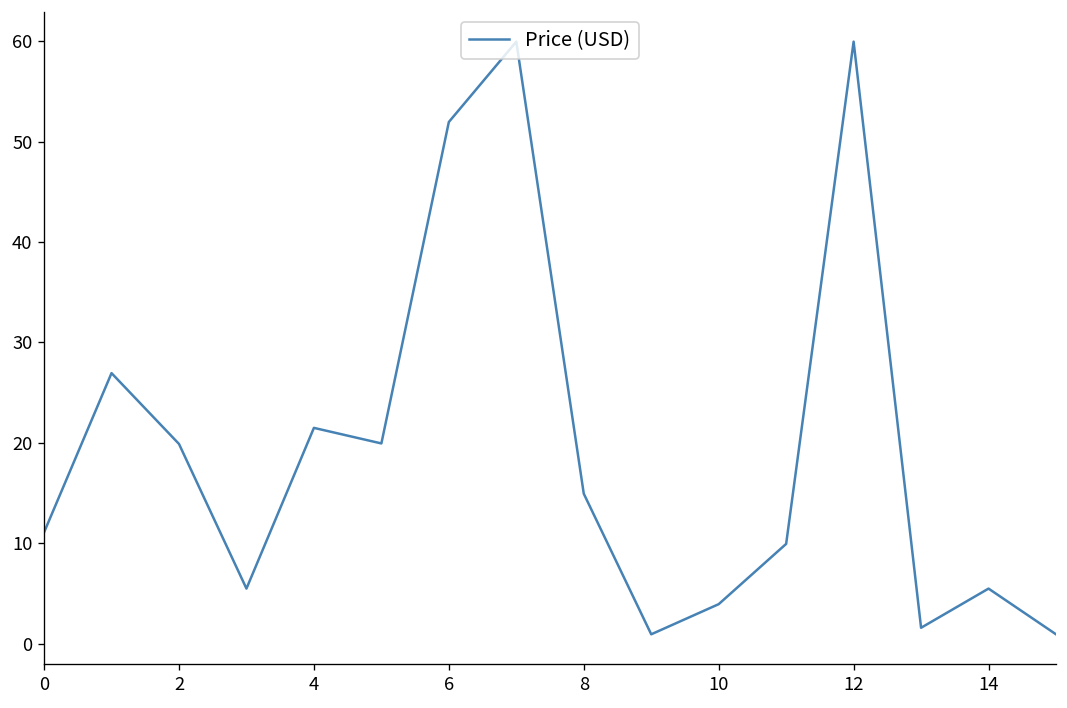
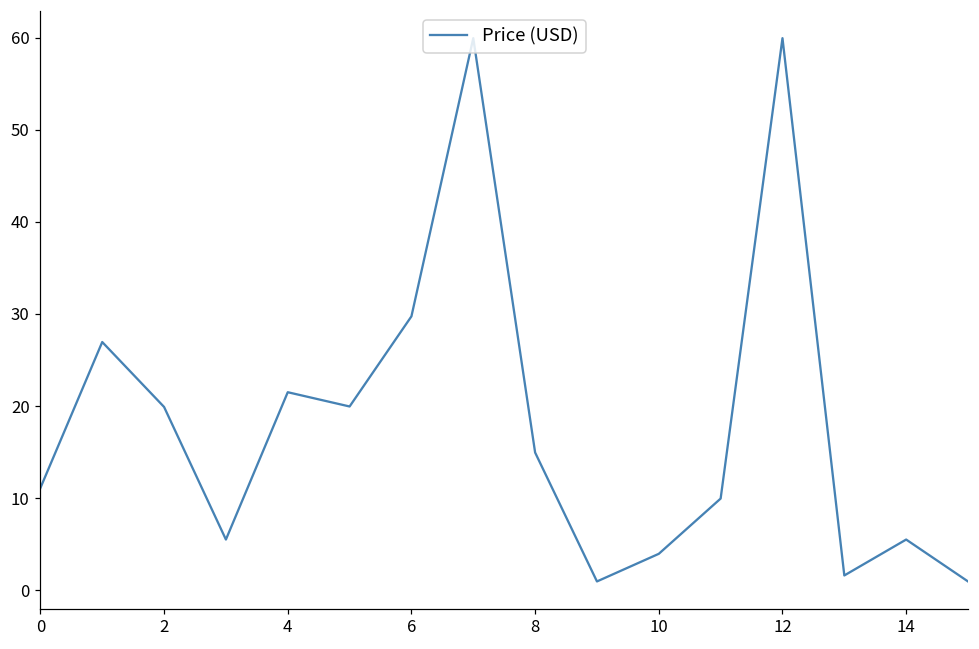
6: 52 -> 30
